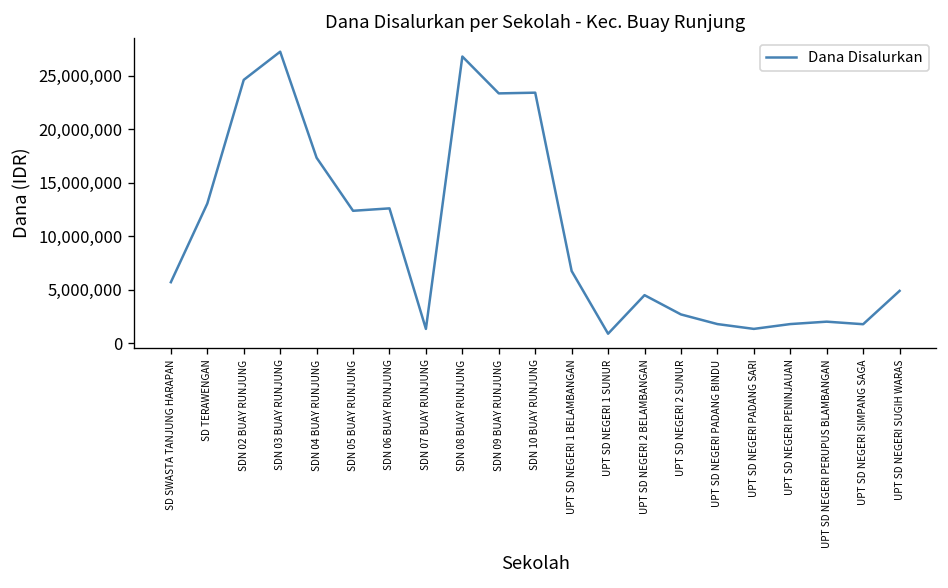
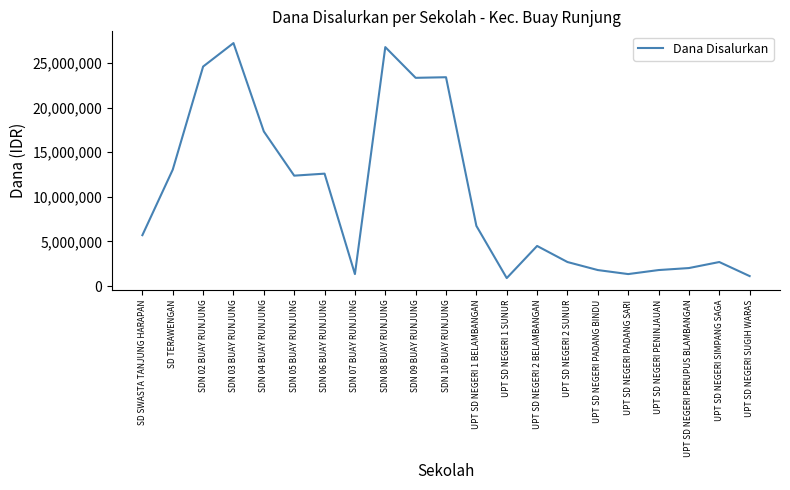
UPT SD NEGERI SIMPANG SAGA: 2,000,000 -> 3,000,000
UPT SD NEGERI SUGIH WARAS: 5,000,000 -> 1,000,000
